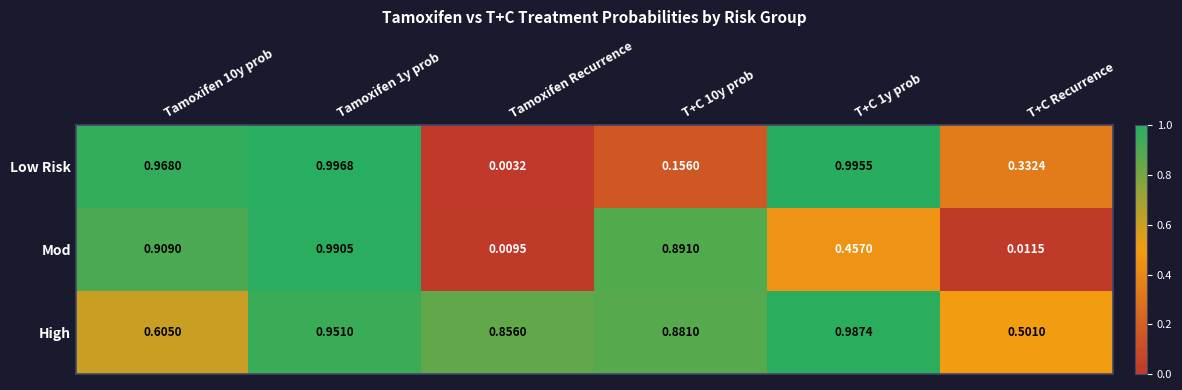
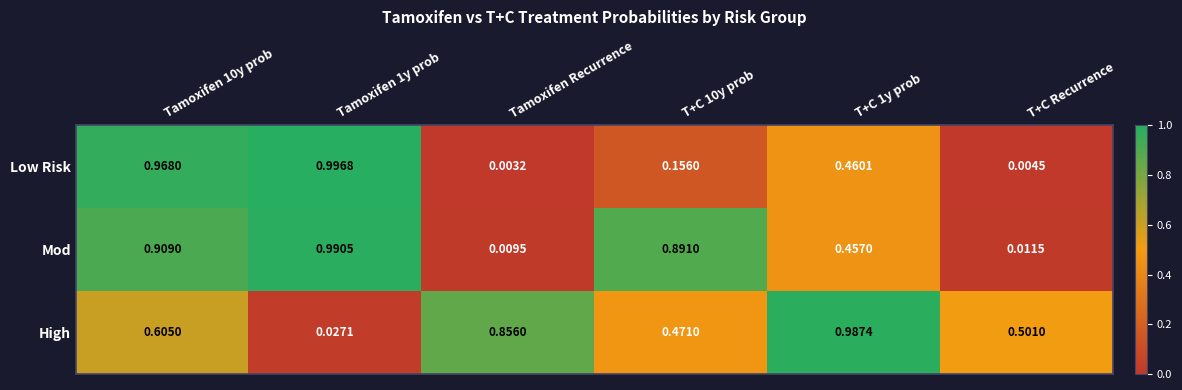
Low Risk, T+C 1y prob: 0.9955 -> 0.4601
Low Risk, T+C Recurrence: 0.3324 -> 0.0045
High, Tamoxifen 1y prob: 0.9510 -> 0.0271
High, T+C 10y prob: 0.8810 -> 0.4710
